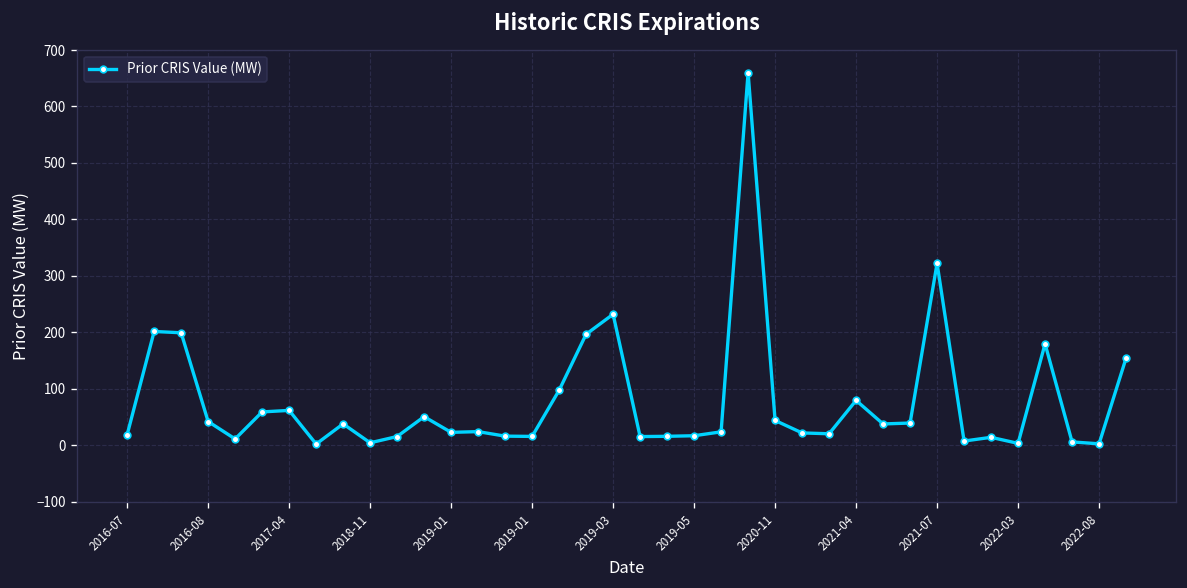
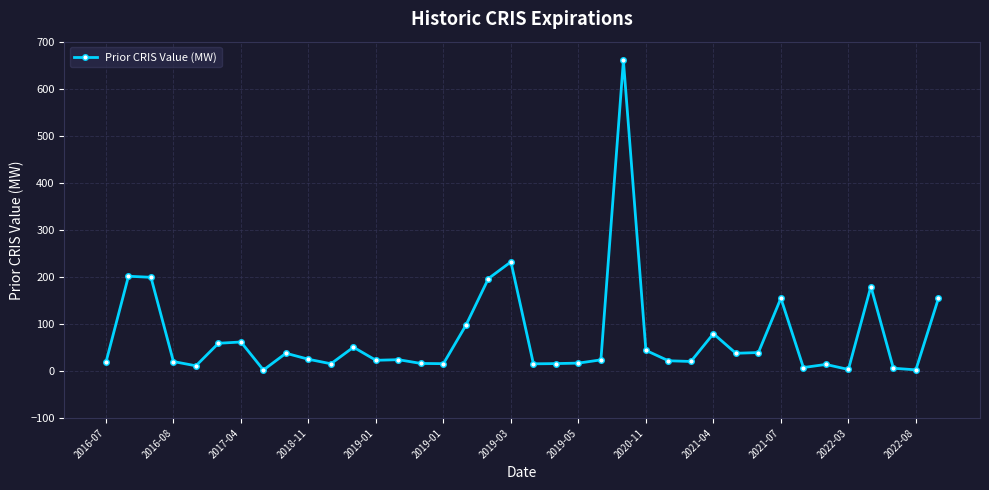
2016-08: 40 -> 20
2018-11: 0 -> 20
2021-07: 320 -> 150
